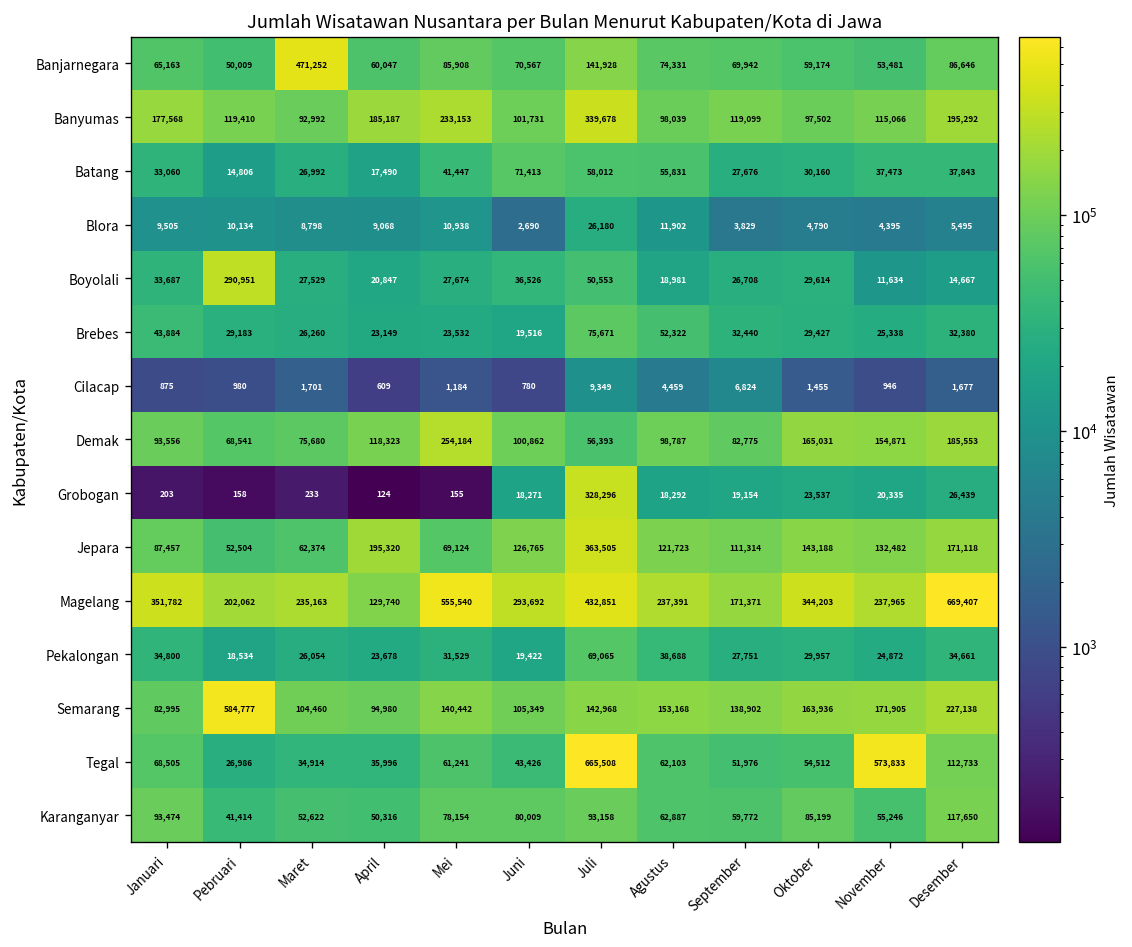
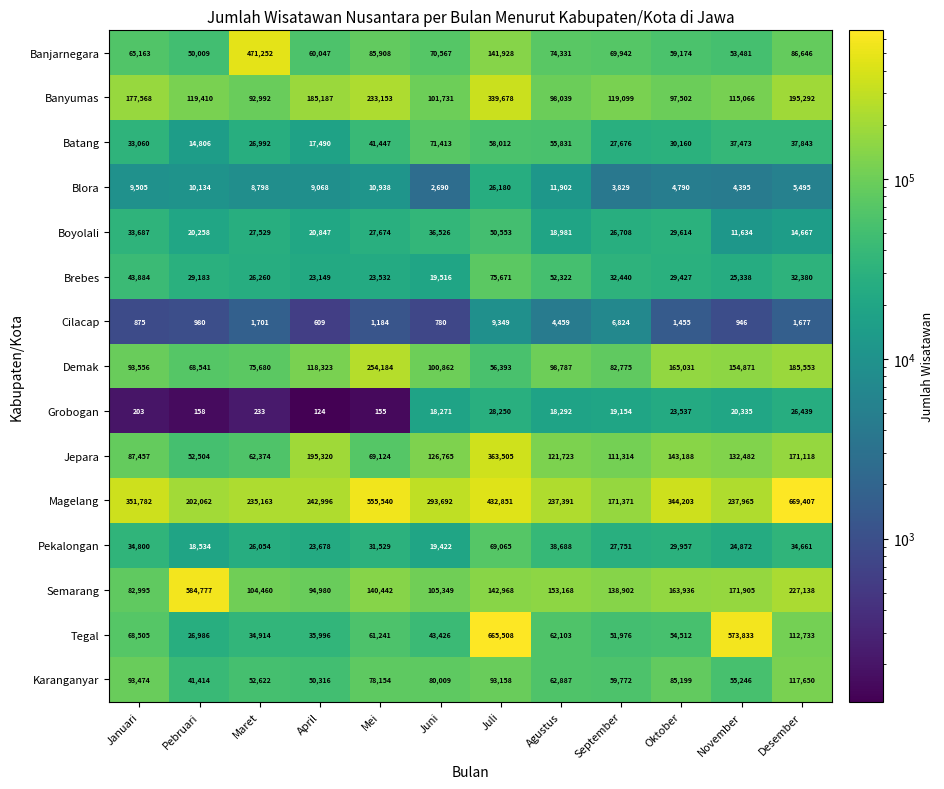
Boyolali, Pebruari: 290,951 -> 20,258
Grobogan, Juli: 328,296 -> 28,250
Magelang, April: 129,740 -> 242,996
